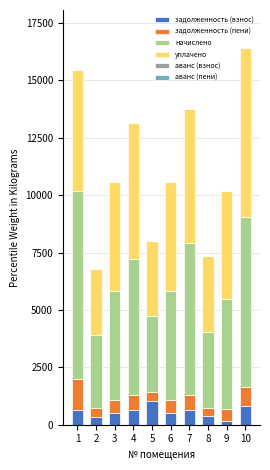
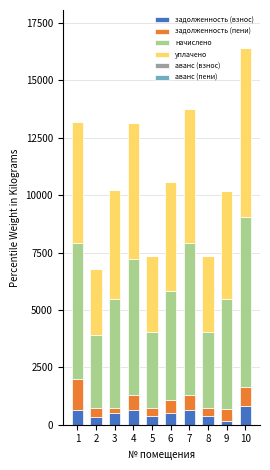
начислено, 1: 8200 -> 5900
задолженность (пени), 3: 500 -> 200
задолженность (взнос), 5: 1000 -> 400
